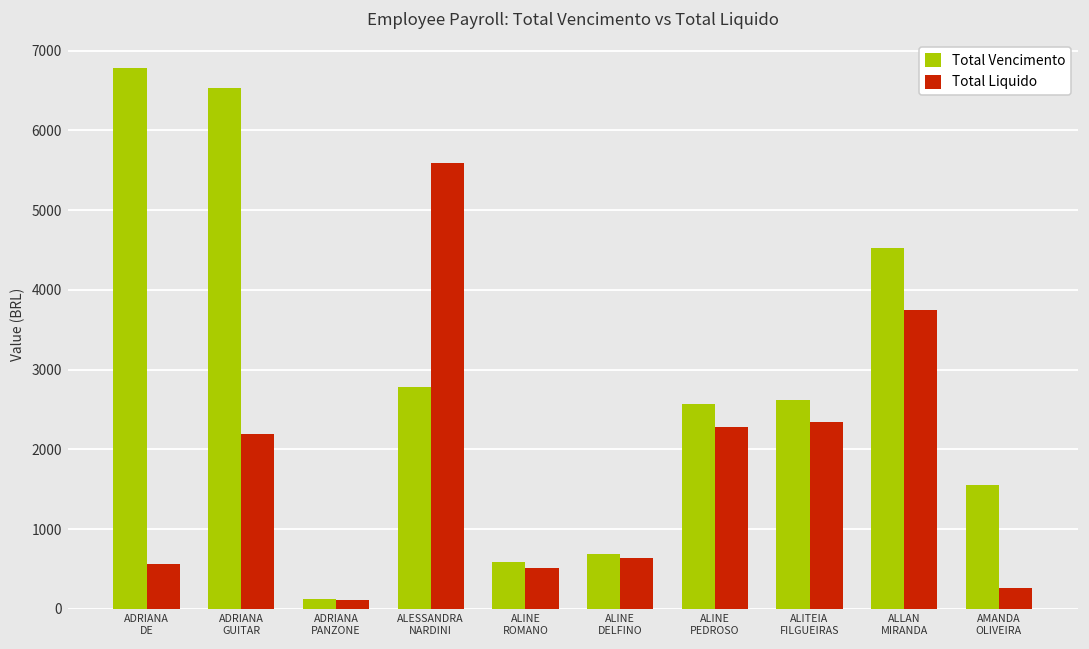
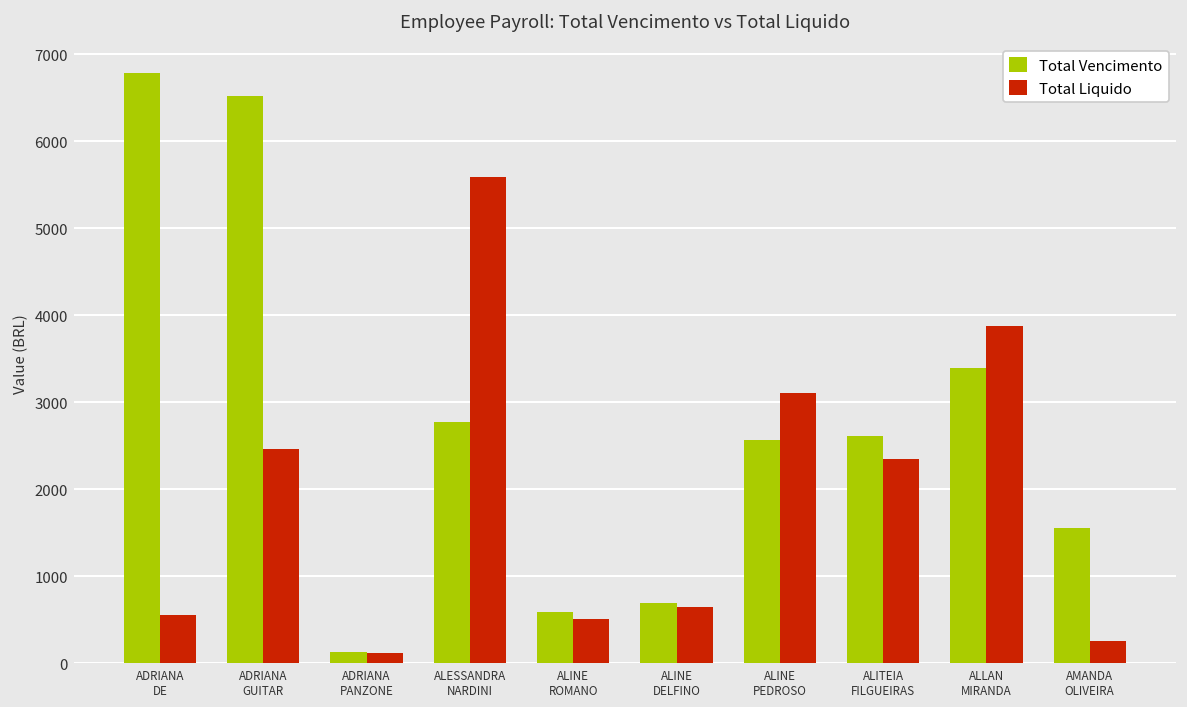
Total Liquido, ADRIANA GUITAR: 2200 -> 2500
Total Liquido, ALINE PEDROSO: 2300 -> 3100
Total Vencimento, ALLAN MIRANDA: 4500 -> 3400
Total Liquido, ALLAN MIRANDA: 3700 -> 3900
